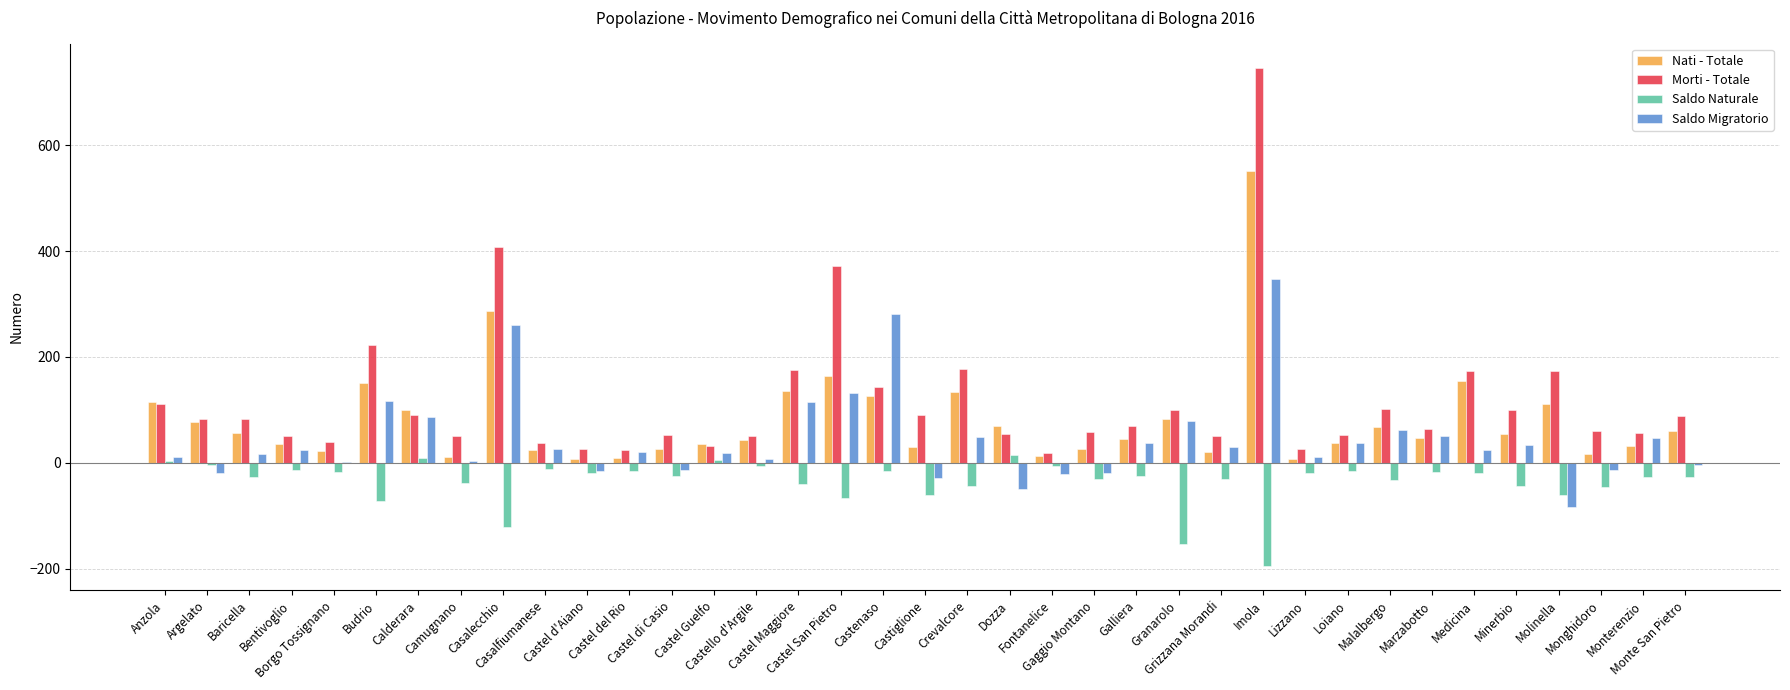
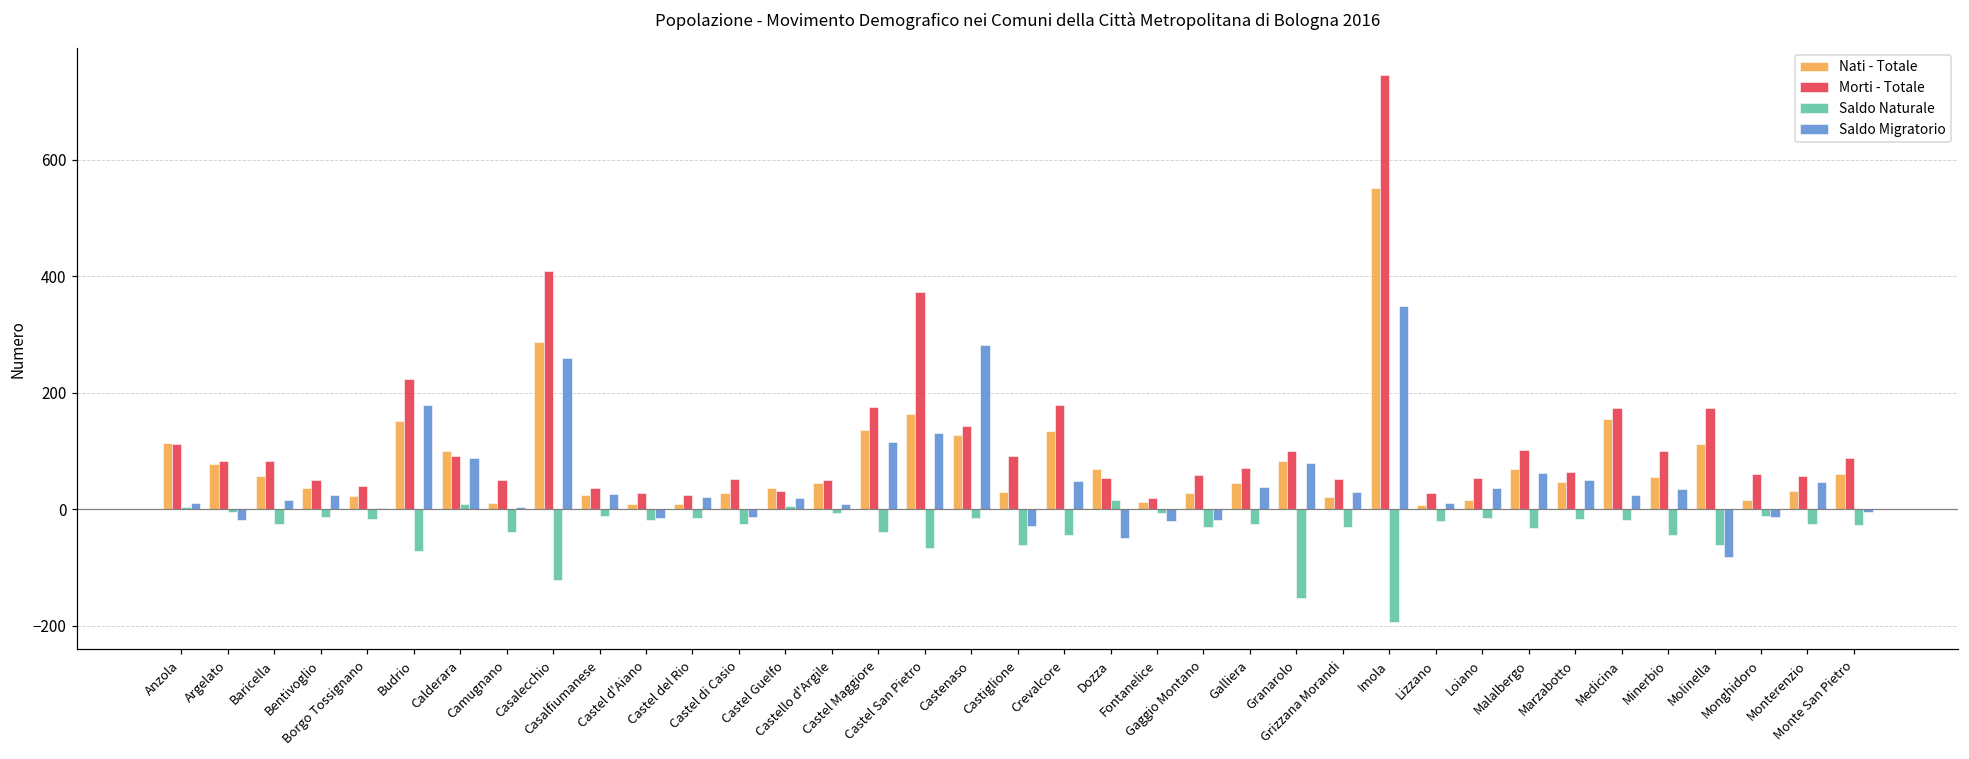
Saldo Migratorio, Budrio: 120 -> 180
Nati - Totale, Loiano: 40 -> 20
Saldo Naturale, Monghidoro: -50 -> -10
